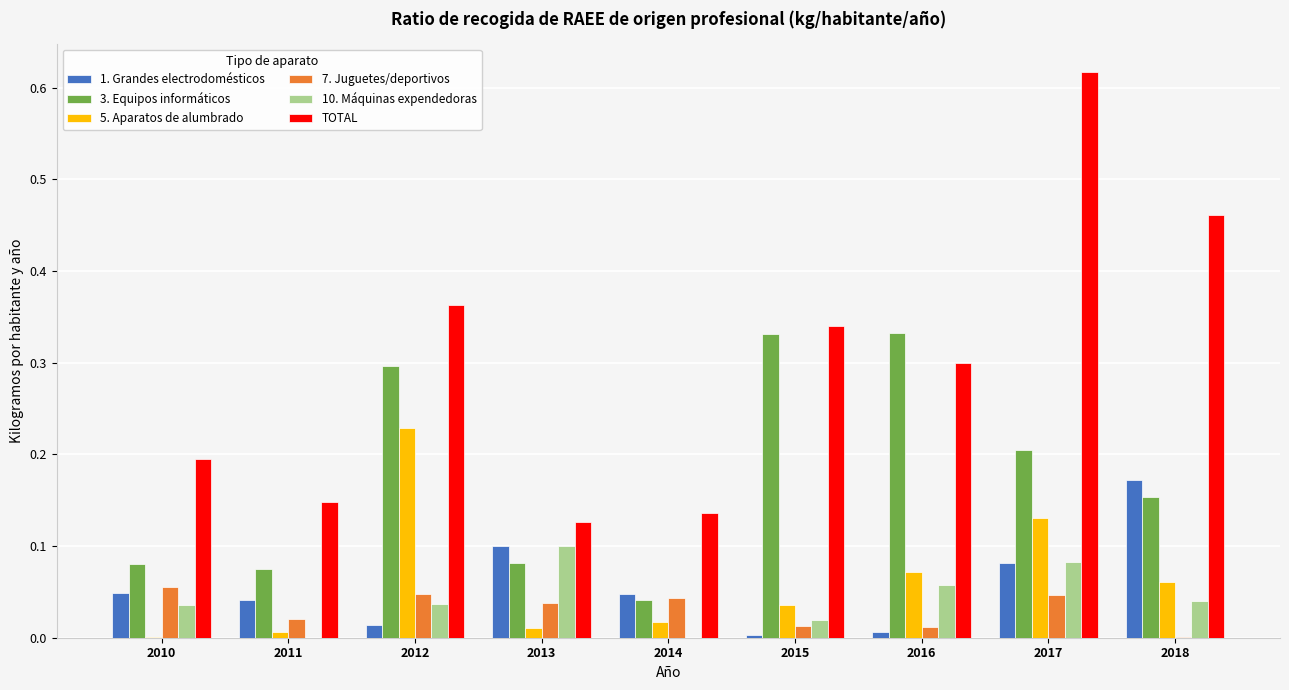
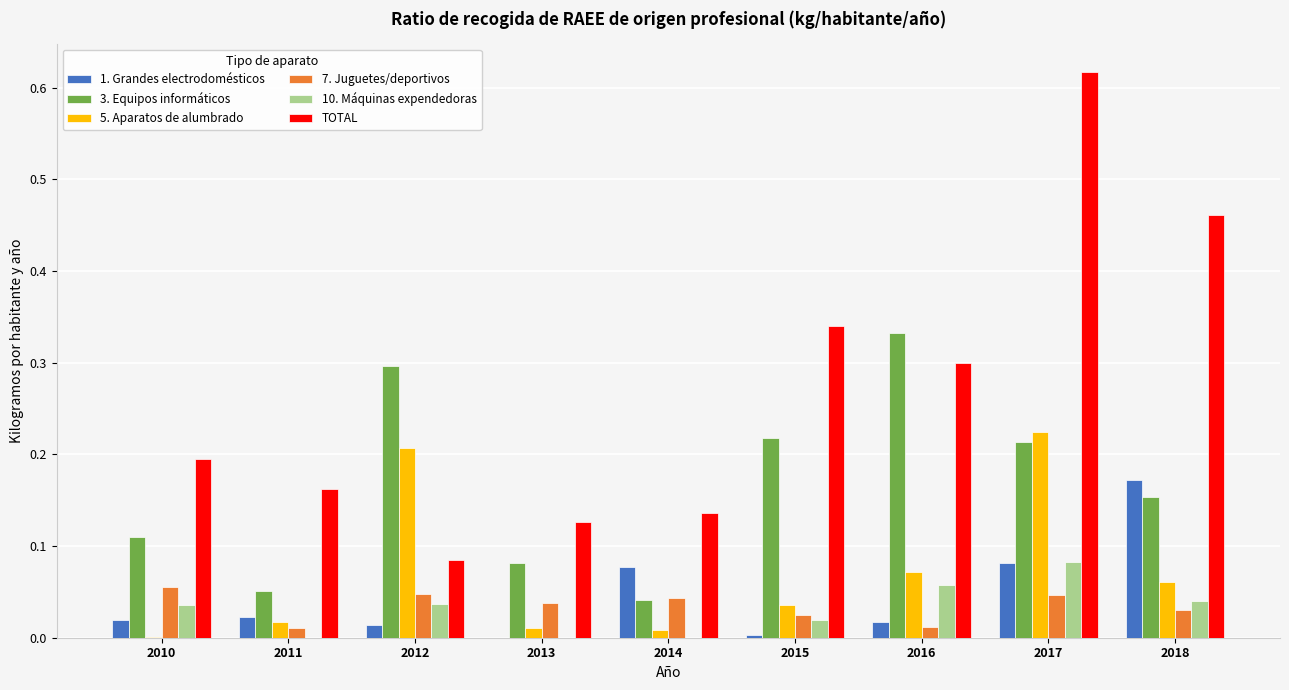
1. Grandes electrodomésticos, 2010: 0.05 -> 0.02
3. Equipos informáticos, 2010: 0.08 -> 0.11
1. Grandes electrodomésticos, 2011: 0.04 -> 0.02
3. Equipos informáticos, 2011: 0.08 -> 0.05
5. Aparatos de alumbrado, 2011: 0.01 -> 0.02
7. Juguetes/deportivos, 2011: 0.02 -> 0.01
TOTAL, 2011: 0.15 -> 0.16
5. Aparatos de alumbrado, 2012: 0.23 -> 0.21
TOTAL, 2012: 0.36 -> 0.08
1. Grandes electrodomésticos, 2013: 0.1 -> 0.0
10. Máquinas expendedoras, 2013: 0.1 -> 0.0
1. Grandes electrodomésticos, 2014: 0.05 -> 0.08
5. Aparatos de alumbrado, 2014: 0.02 -> 0.01
3. Equipos informáticos, 2015: 0.33 -> 0.22
7. Juguetes/deportivos, 2015: 0.01 -> 0.02
1. Grandes electrodomésticos, 2016: 0.01 -> 0.02
3. Equipos informáticos, 2017: 0.205 -> 0.214
5. Aparatos de alumbrado, 2017: 0.13 -> 0.23
7. Juguetes/deportivos, 2018: 0.00 -> 0.03
